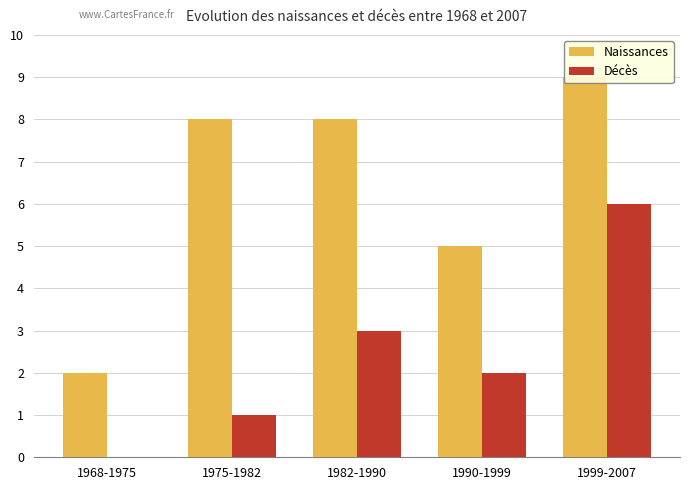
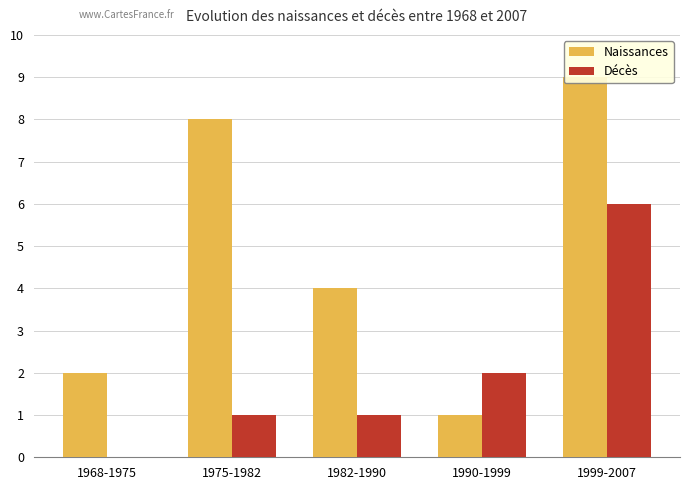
Naissances, 1982-1990: 8 -> 4
Décès, 1982-1990: 3 -> 1
Naissances, 1990-1999: 5 -> 1
